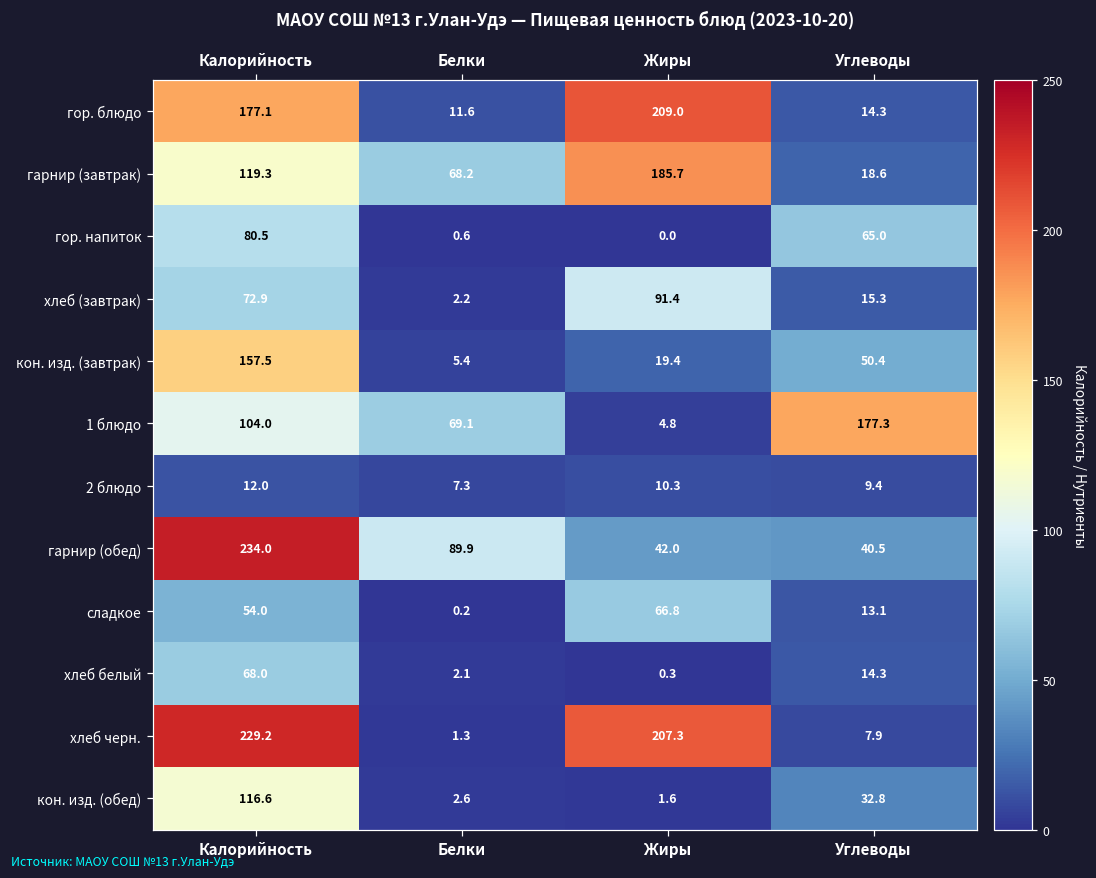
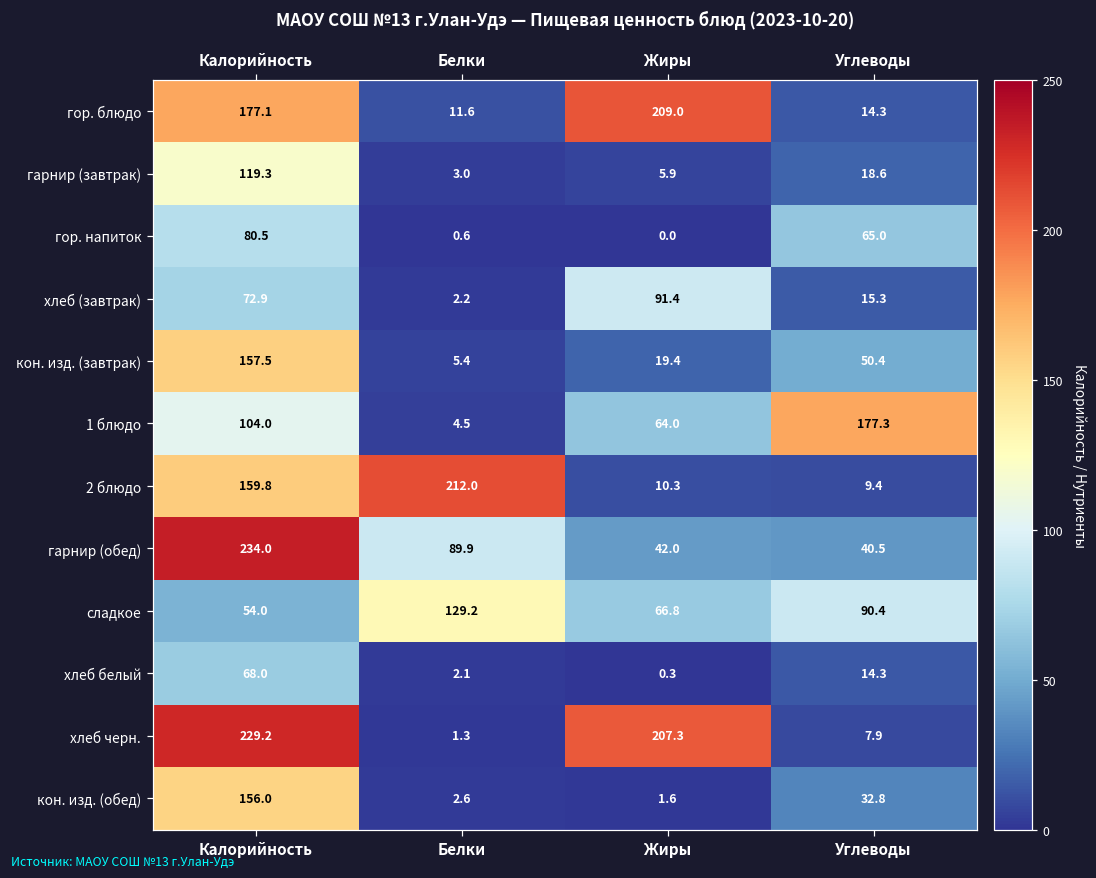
гарнир (завтрак), Белки: 68.2 -> 3.0
гарнир (завтрак), Жиры: 185.7 -> 5.9
1 блюдо, Белки: 69.1 -> 4.5
1 блюдо, Жиры: 4.8 -> 64.0
2 блюдо, Калорийность: 12.0 -> 159.8
2 блюдо, Белки: 7.3 -> 212.0
сладкое, Белки: 0.2 -> 129.2
сладкое, Углеводы: 13.1 -> 90.4
кон. изд. (обед), Калорийность: 116.6 -> 156.0
